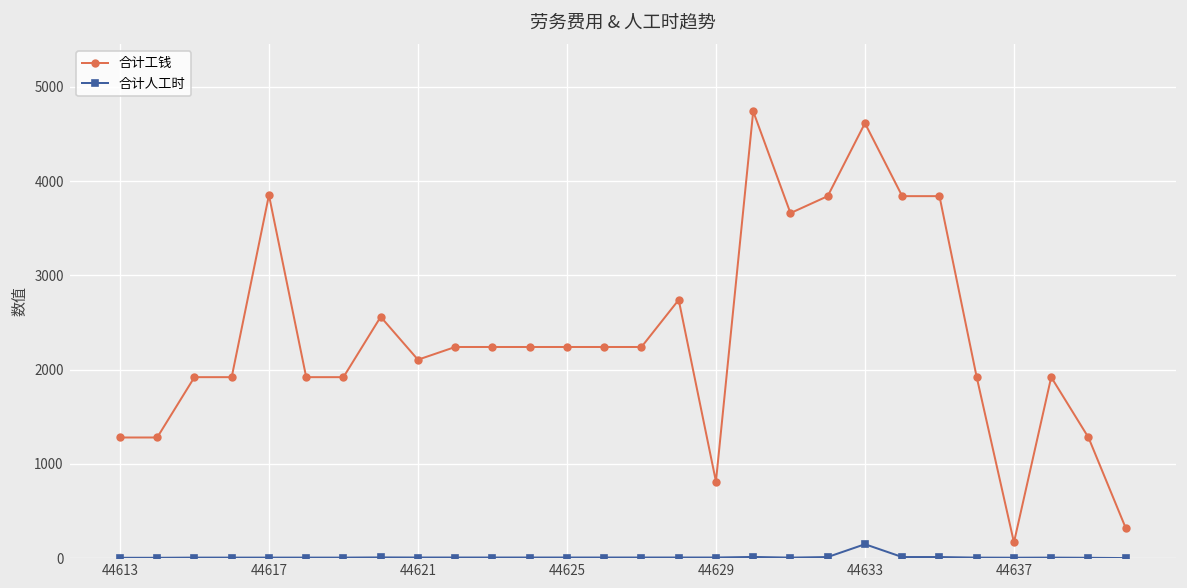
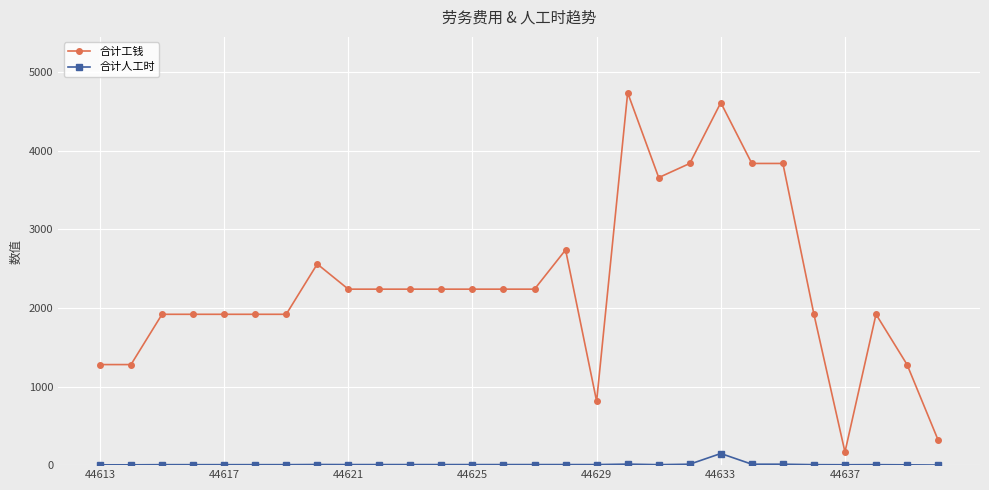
合计工钱, 44617: 3900 -> 1900
合计工钱, 44621: 2100 -> 2200
